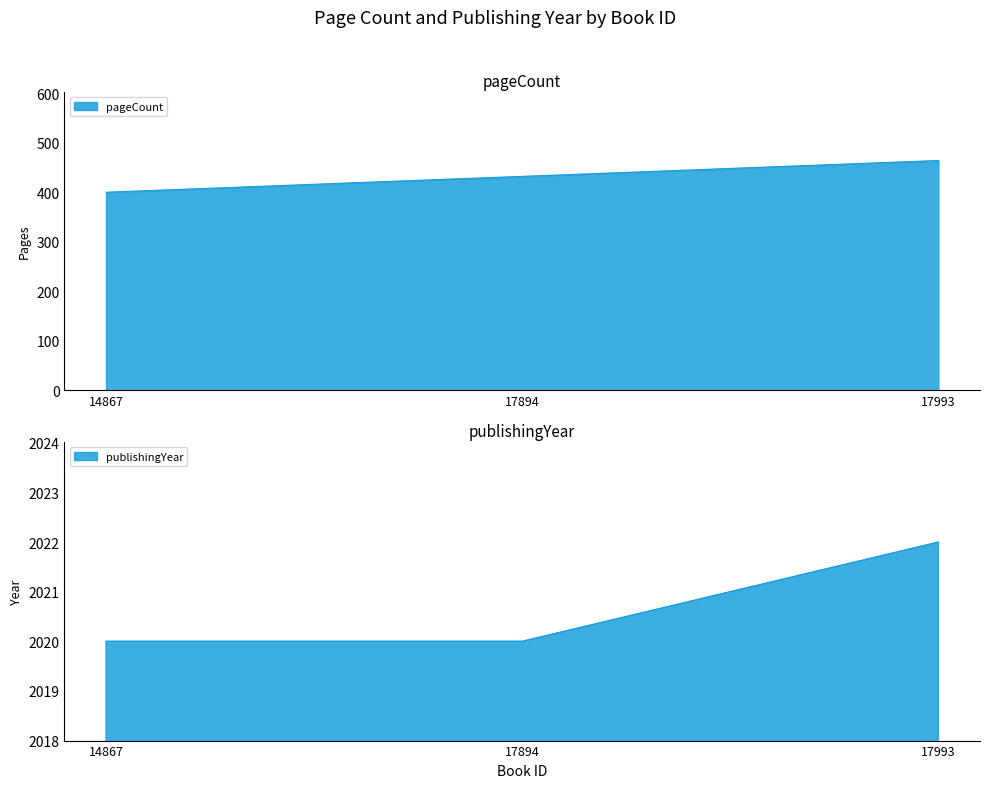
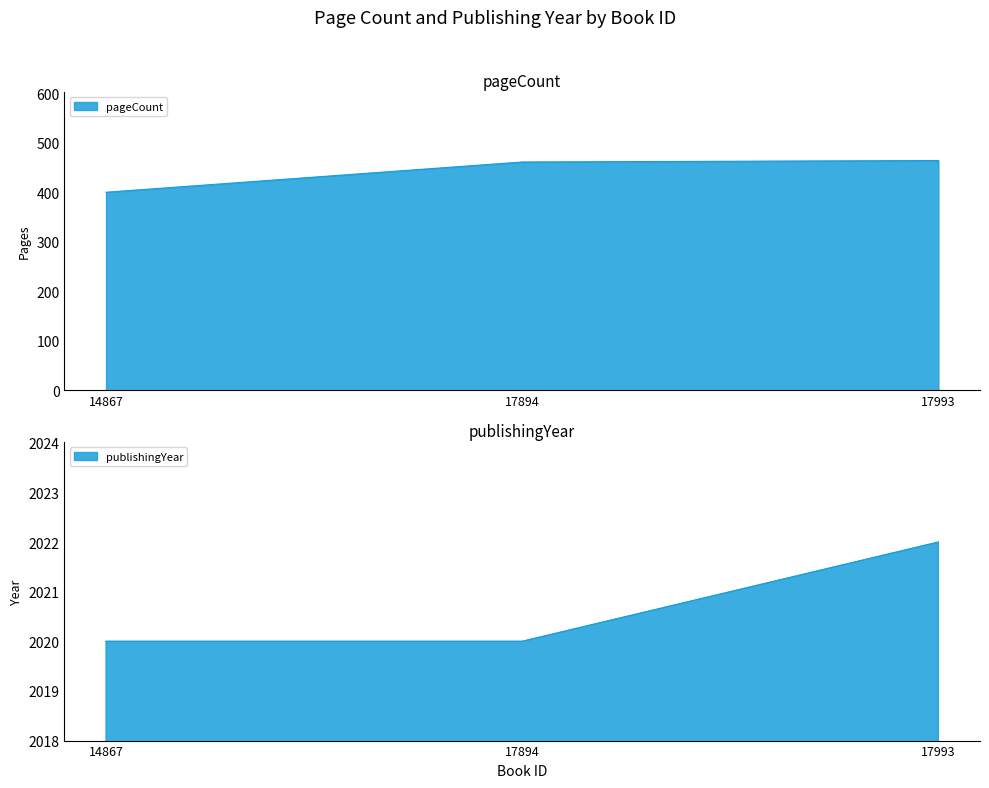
pageCount, 17894: 430 -> 460
